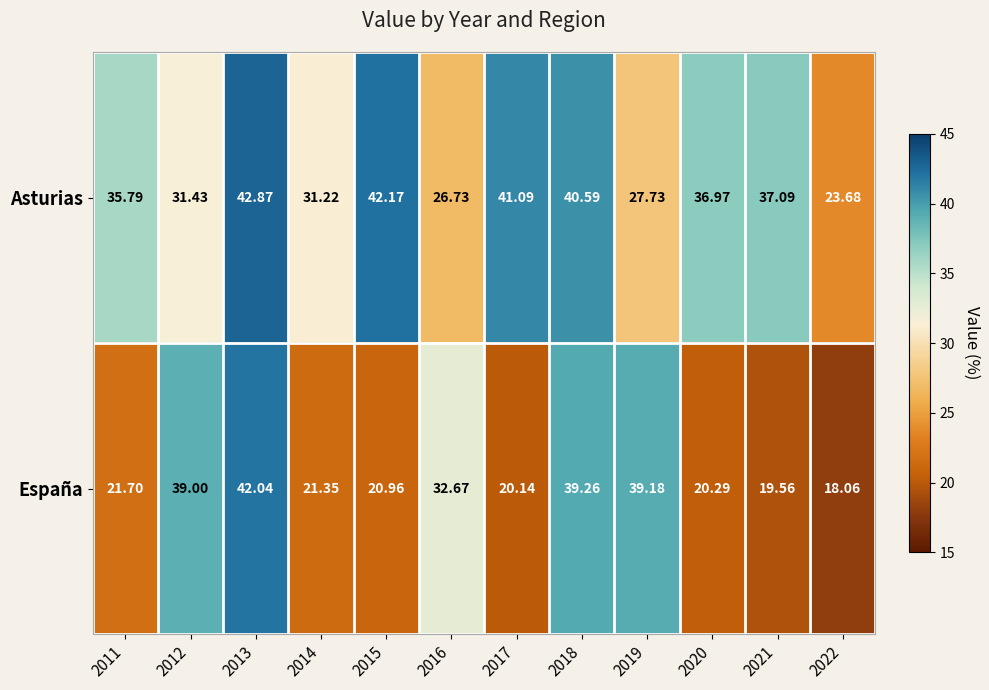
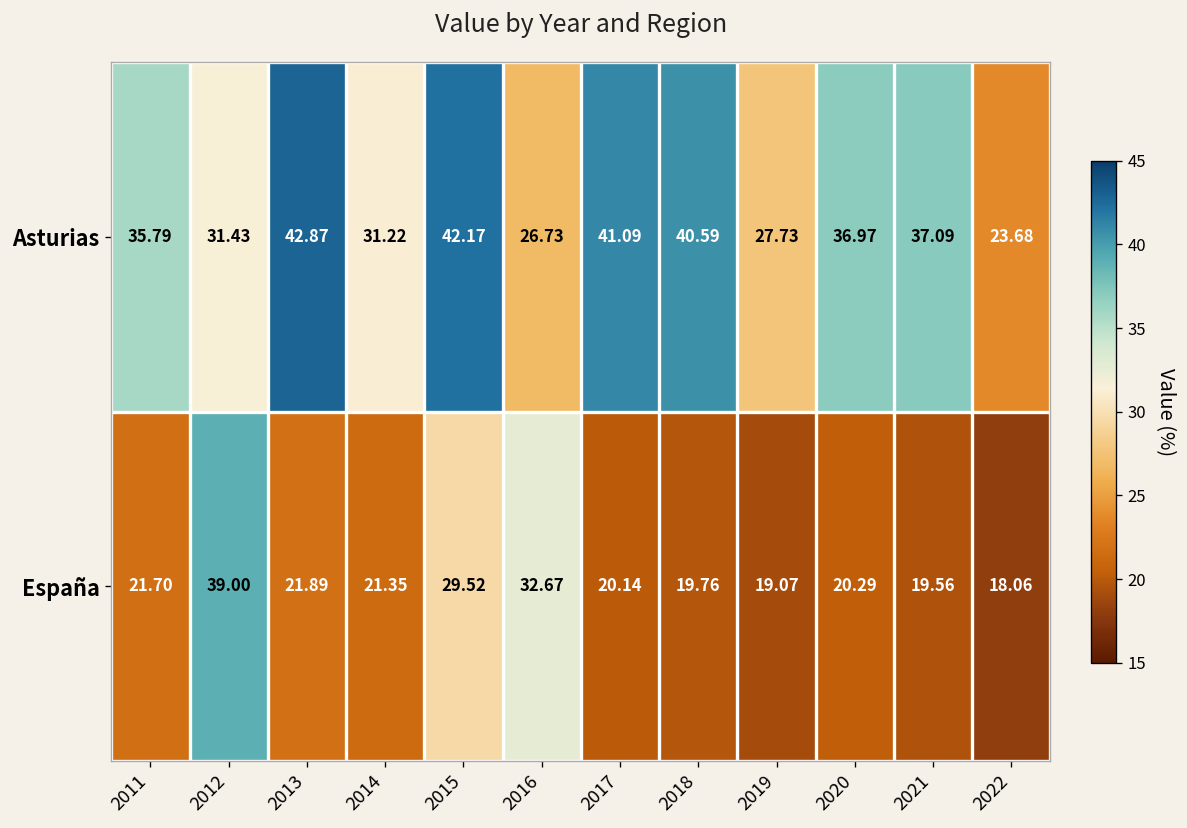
España, 2013: 42.04 -> 21.89
España, 2015: 20.96 -> 29.52
España, 2018: 39.26 -> 19.76
España, 2019: 39.18 -> 19.07
